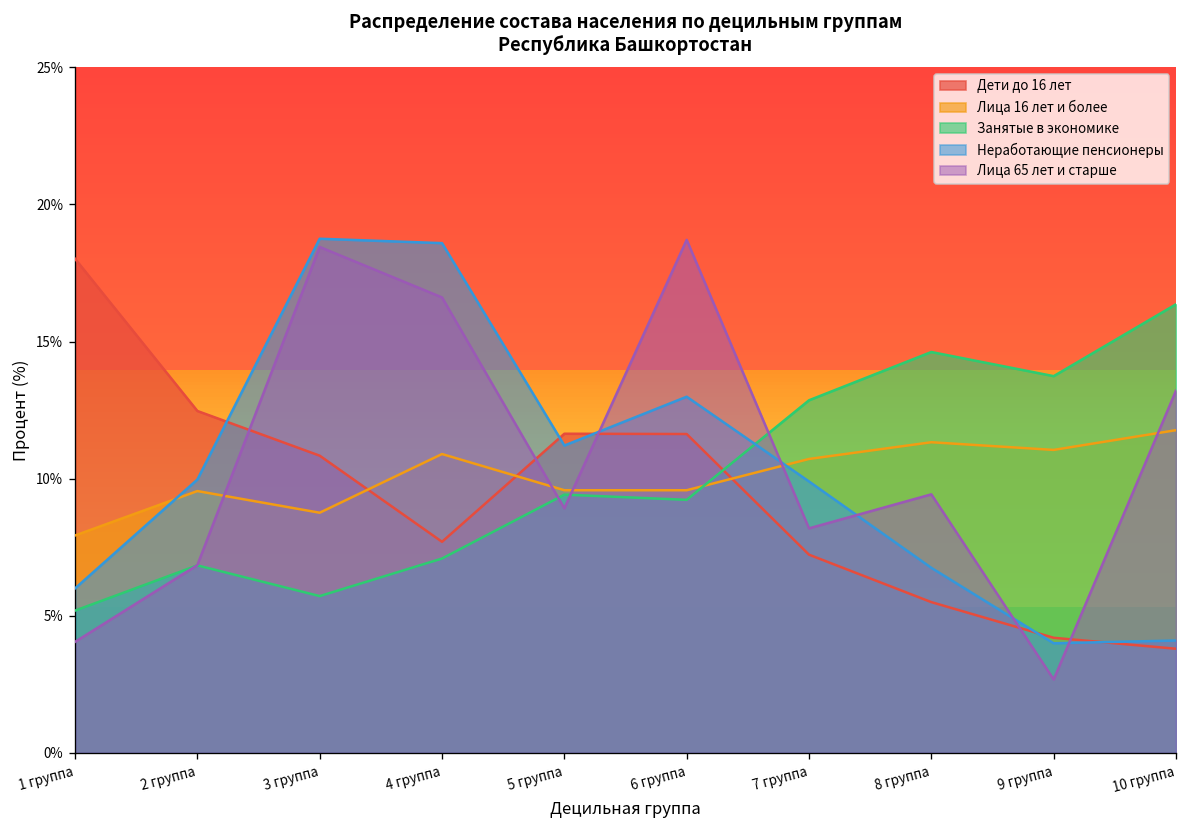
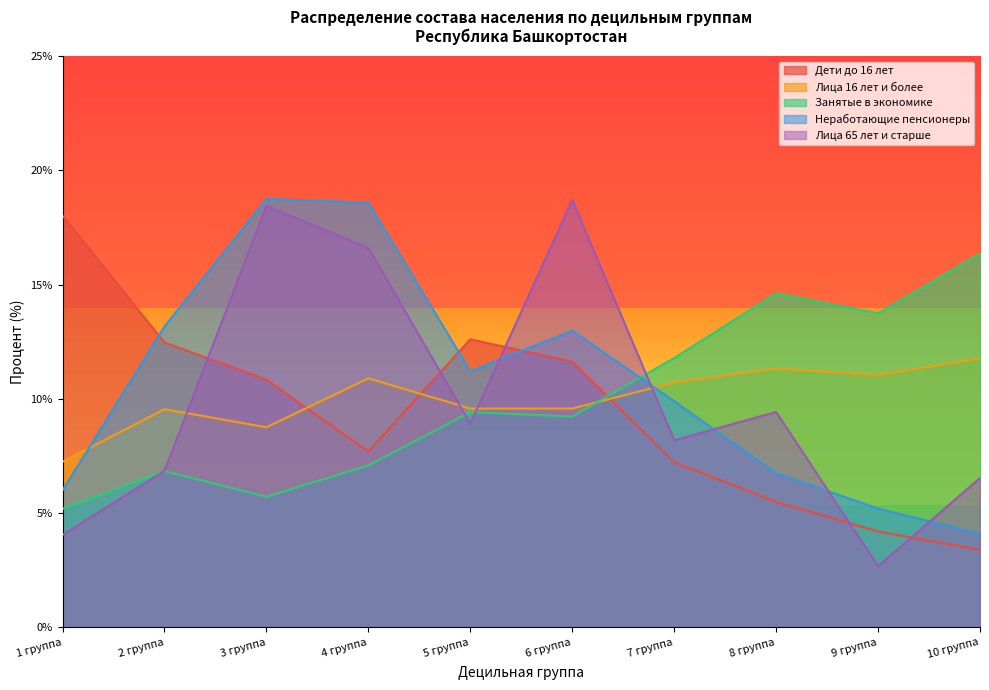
Лица 16 лет и более, 1 группа: 7.9% -> 7.3%
Неработающие пенсионеры, 2 группа: 10.0% -> 13.2%
Дети до 16 лет, 5 группа: 11.6% -> 12.6%
Занятые в экономике, 7 группа: 12.9% -> 11.8%
Неработающие пенсионеры, 9 группа: 4.0% -> 5.2%
Дети до 16 лет, 10 группа: 3.8% -> 3.4%
Лица 65 лет и старше, 10 группа: 13.2% -> 6.5%
